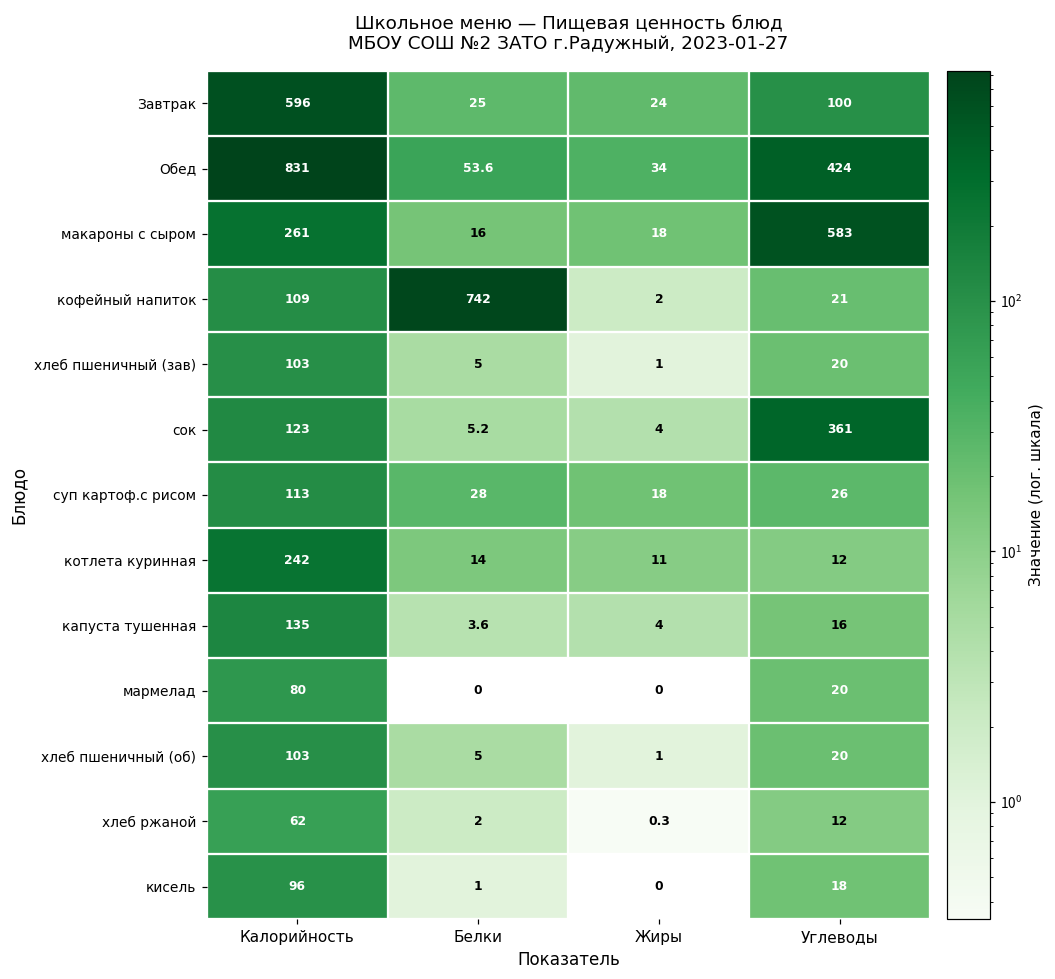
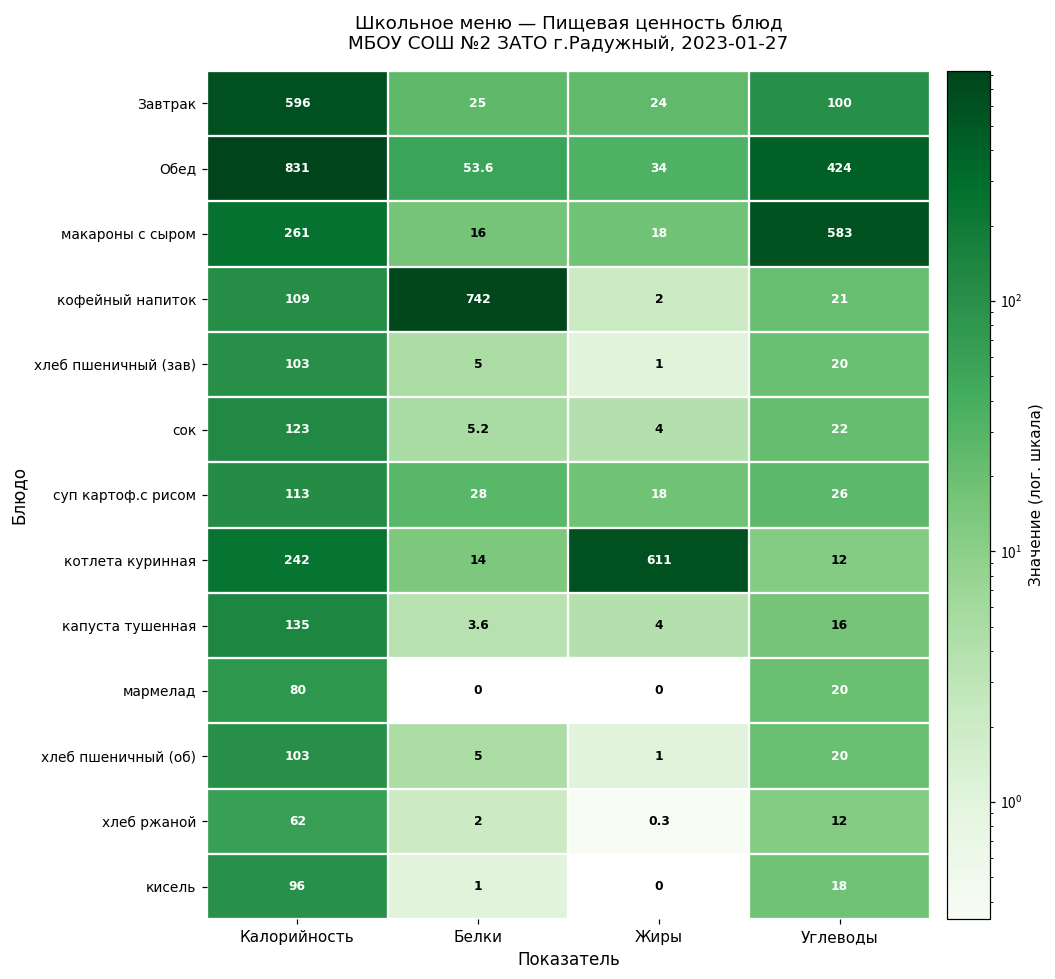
сок, Углеводы: 361 -> 22
котлета куринная, Жиры: 11 -> 611
